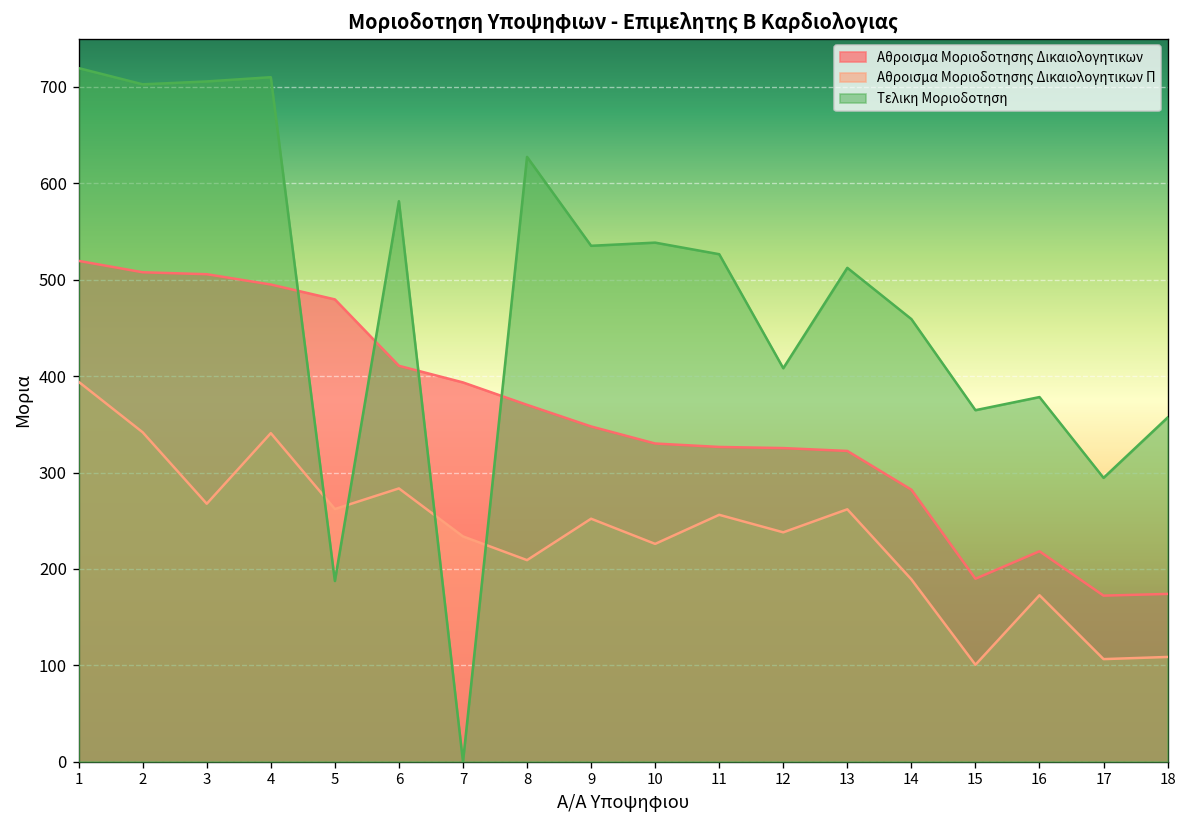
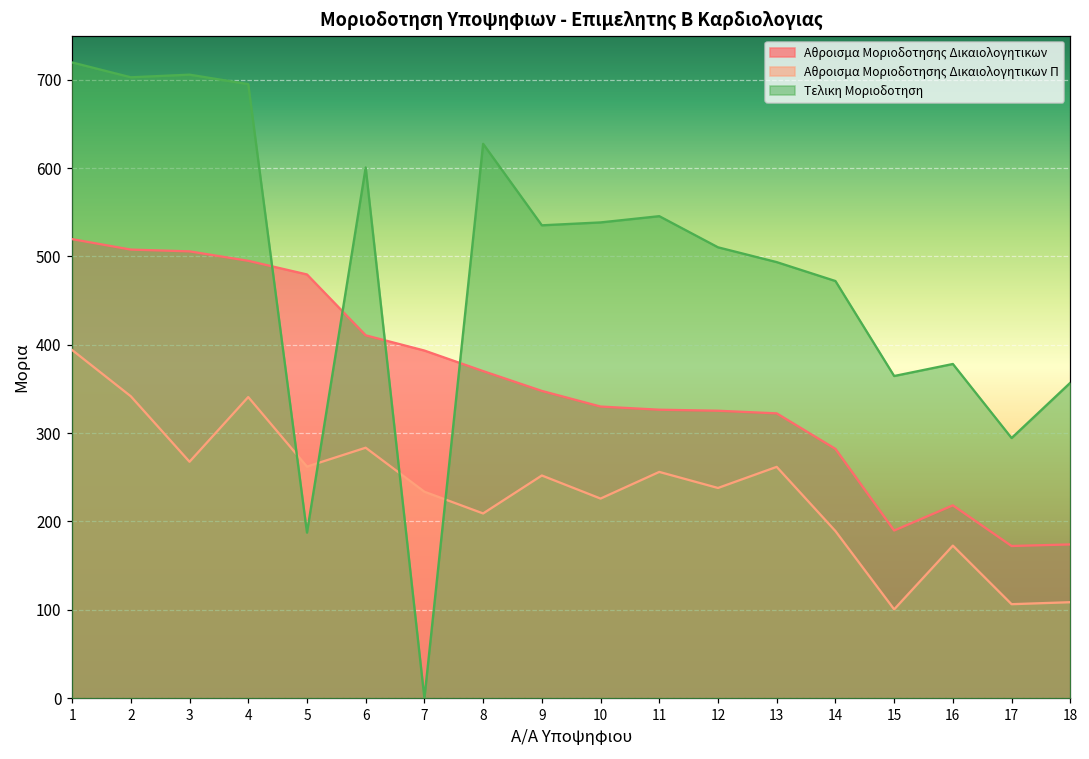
Τελικη Μοριοδοτηση, 4: 710 -> 700
Τελικη Μοριοδοτηση, 6: 580 -> 600
Τελικη Μοριοδοτηση, 11: 530 -> 550
Τελικη Μοριοδοτηση, 12: 410 -> 510
Τελικη Μοριοδοτηση, 13: 510 -> 490
Τελικη Μοριοδοτηση, 14: 460 -> 470
